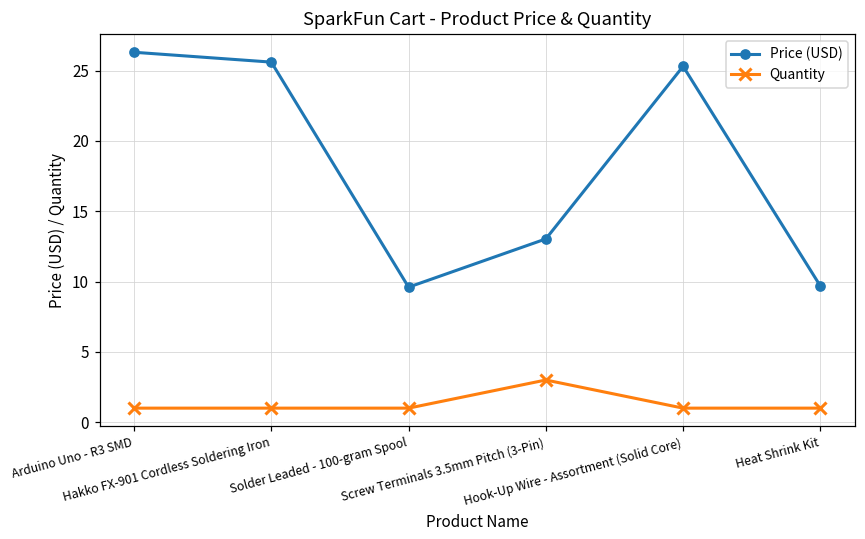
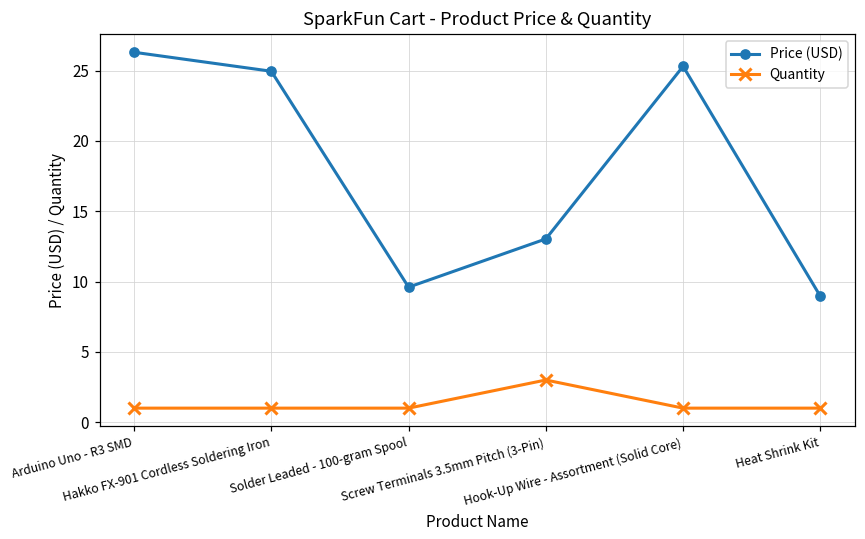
Price (USD), Hakko FX-901 Cordless Soldering Iron: 25.6 -> 25.0
Price (USD), Heat Shrink Kit: 9.7 -> 9.0
